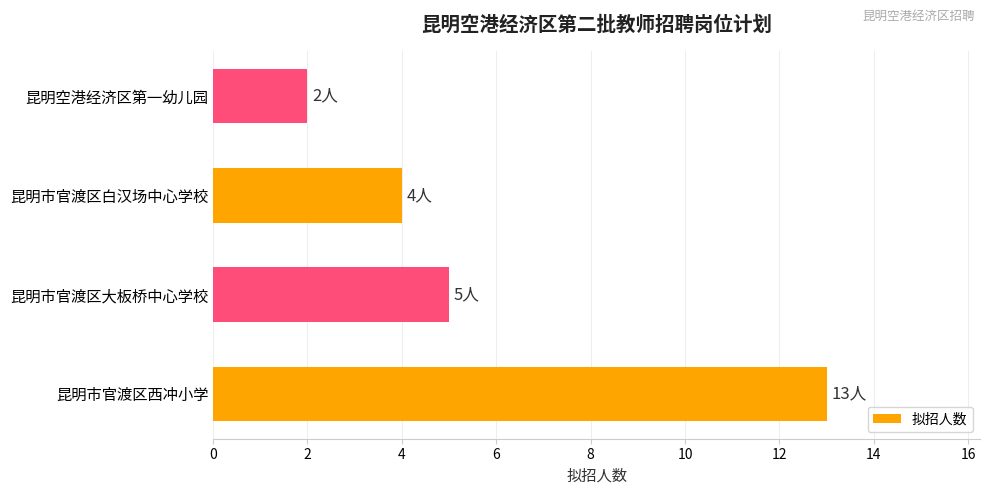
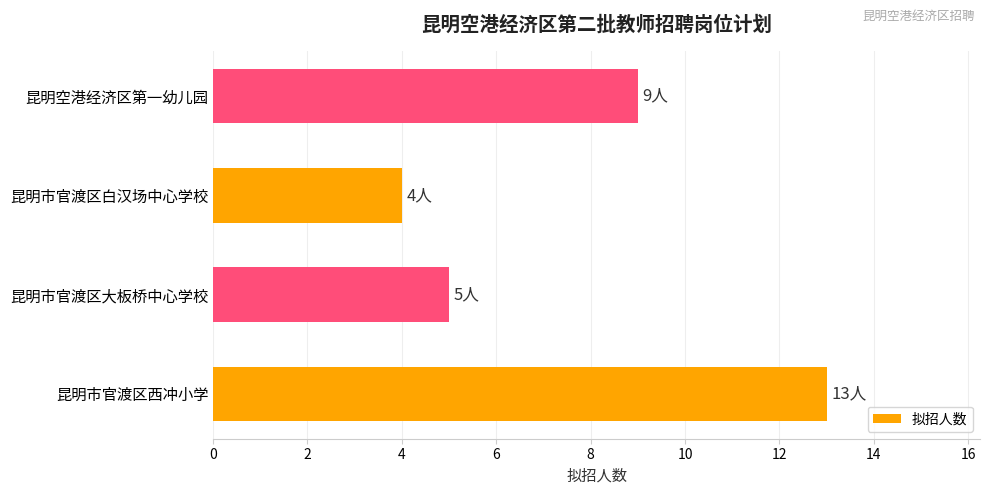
昆明空港经济区第一幼儿园: 2人 -> 9人
